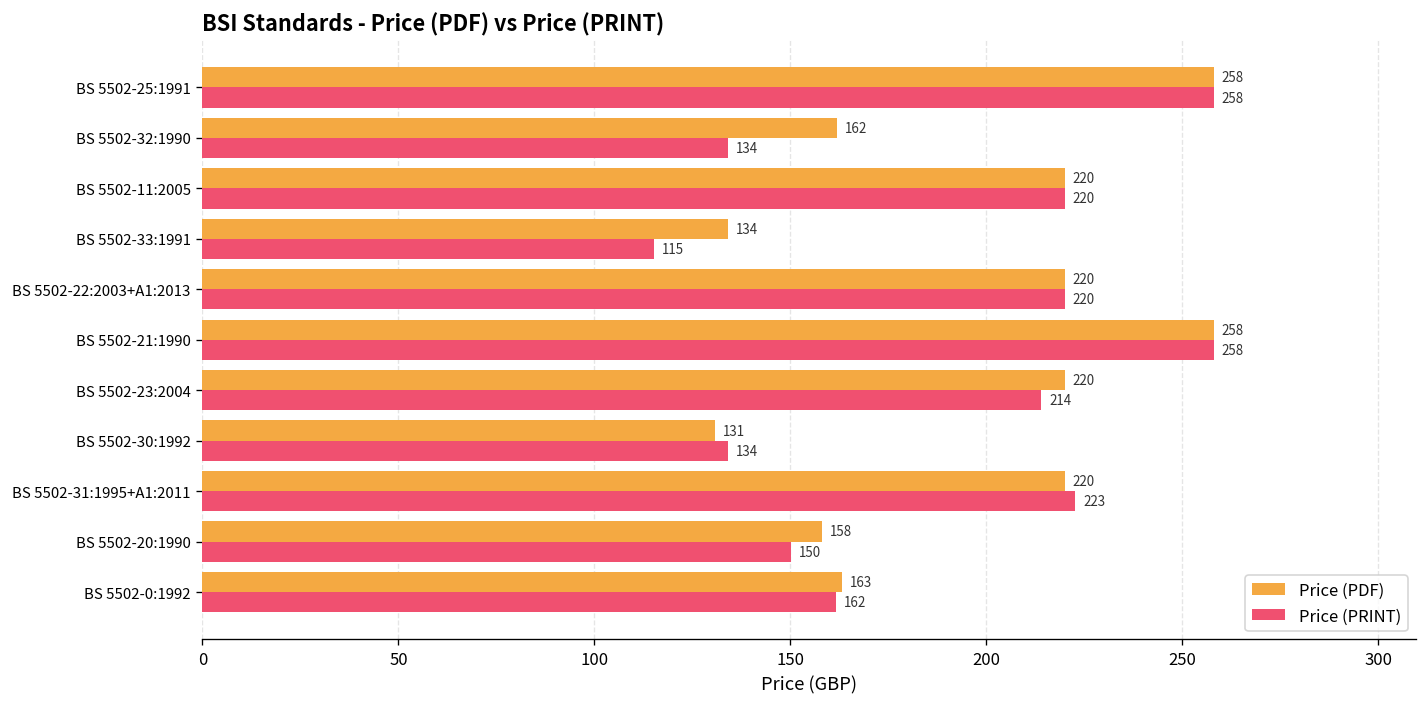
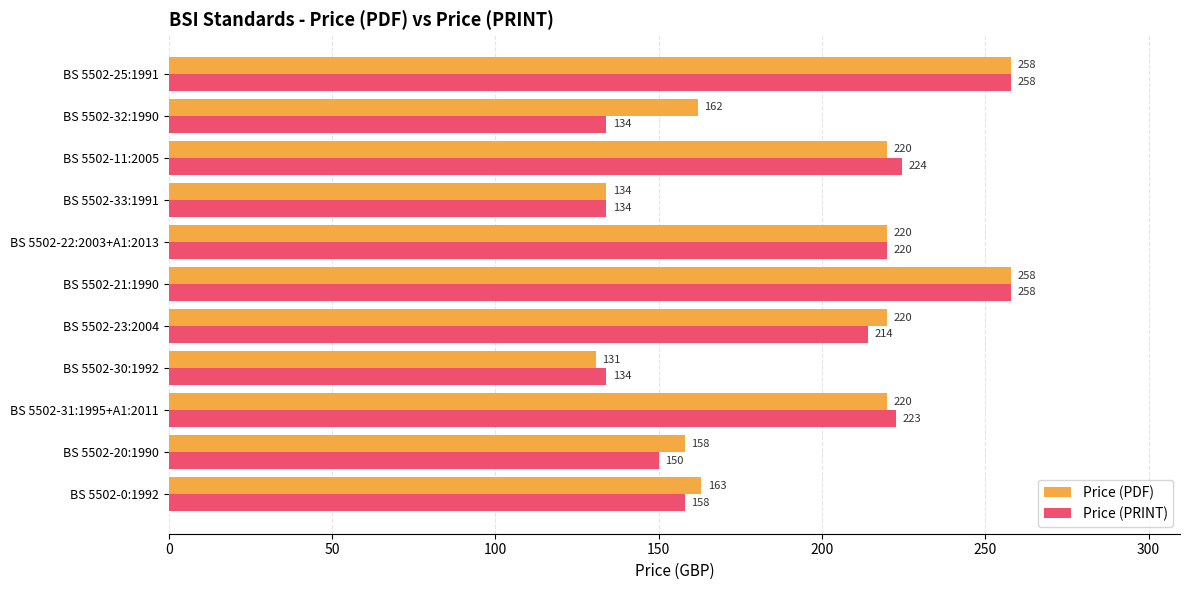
Price (PRINT), BS 5502-11:2005: 220 -> 224
Price (PRINT), BS 5502-33:1991: 115 -> 134
Price (PRINT), BS 5502-0:1992: 162 -> 158
